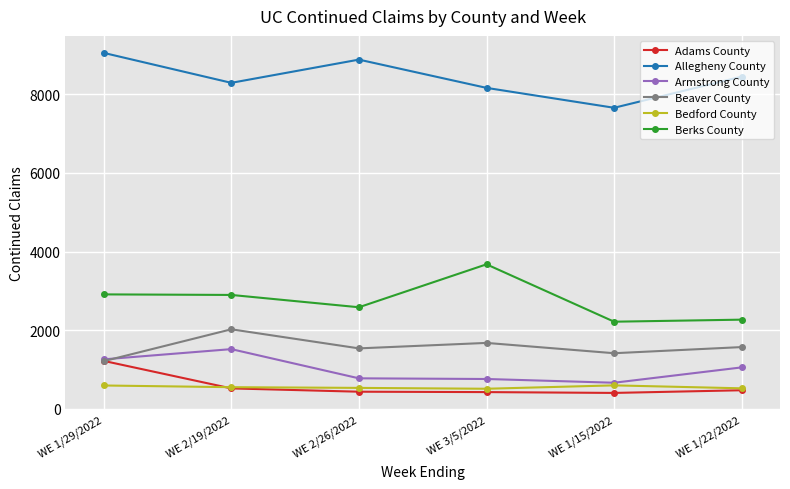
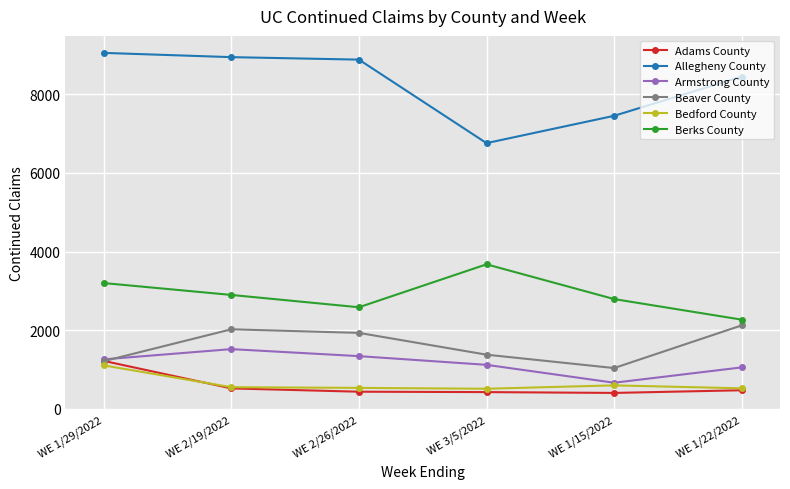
Bedford County, WE 1/29/2022: 600 -> 1100
Berks County, WE 1/29/2022: 2900 -> 3200
Allegheny County, WE 2/19/2022: 8300 -> 8900
Armstrong County, WE 2/26/2022: 800 -> 1300
Beaver County, WE 2/26/2022: 1500 -> 1900
Allegheny County, WE 3/5/2022: 8200 -> 6800
Armstrong County, WE 3/5/2022: 800 -> 1100
Beaver County, WE 3/5/2022: 1700 -> 1400
Allegheny County, WE 1/15/2022: 7700 -> 7500
Beaver County, WE 1/15/2022: 1400 -> 1000
Berks County, WE 1/15/2022: 2200 -> 2800
Beaver County, WE 1/22/2022: 1600 -> 2100
